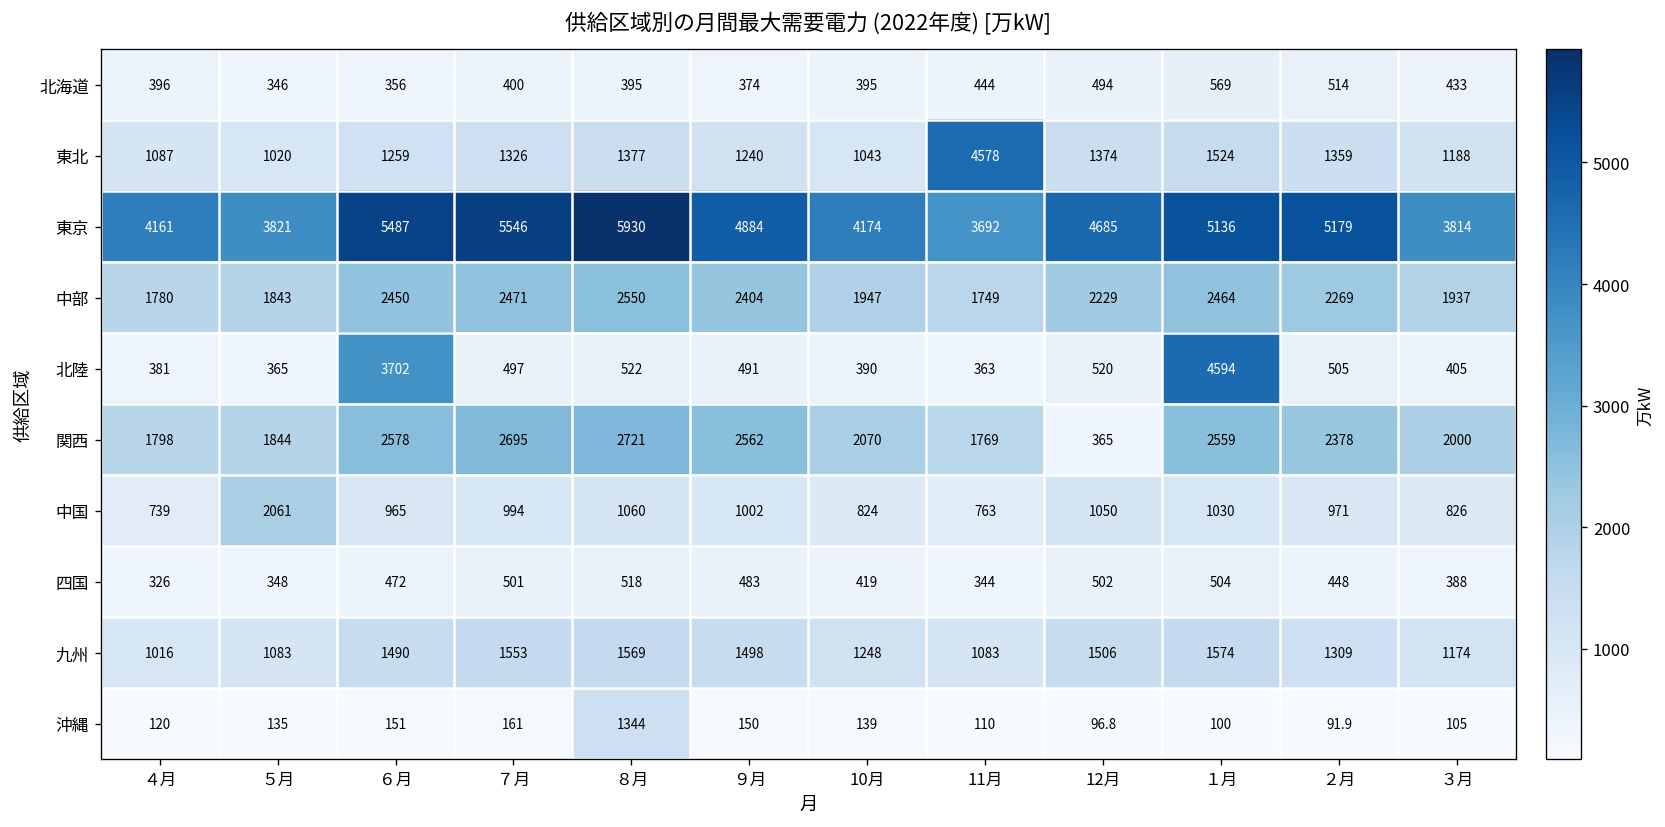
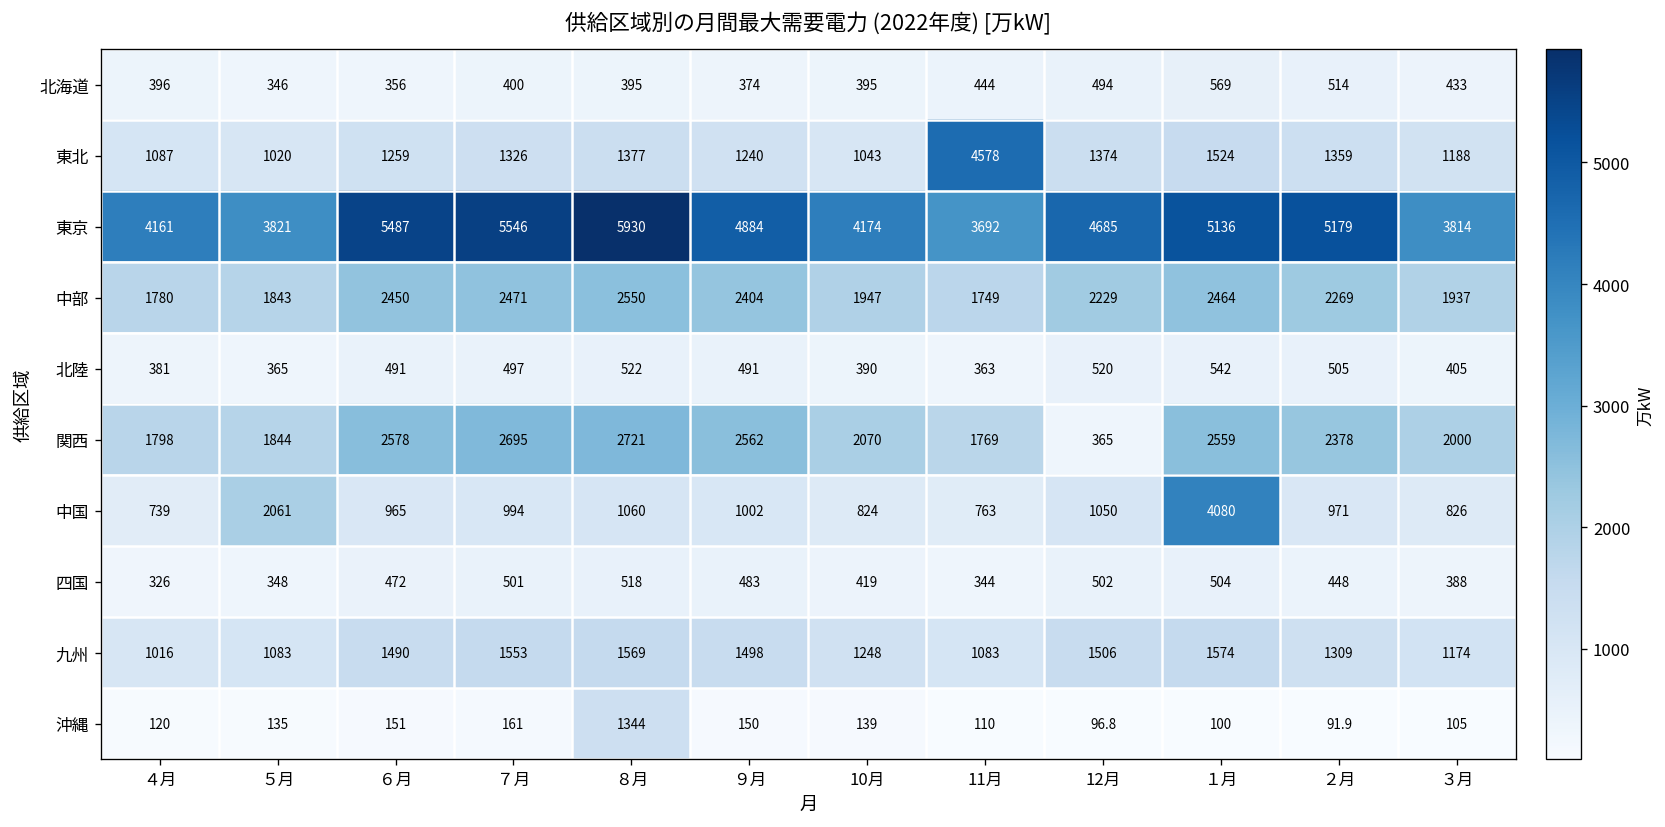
北陸, ６月: 3702 -> 491
北陸, １月: 4594 -> 542
中国, １月: 1030 -> 4080
